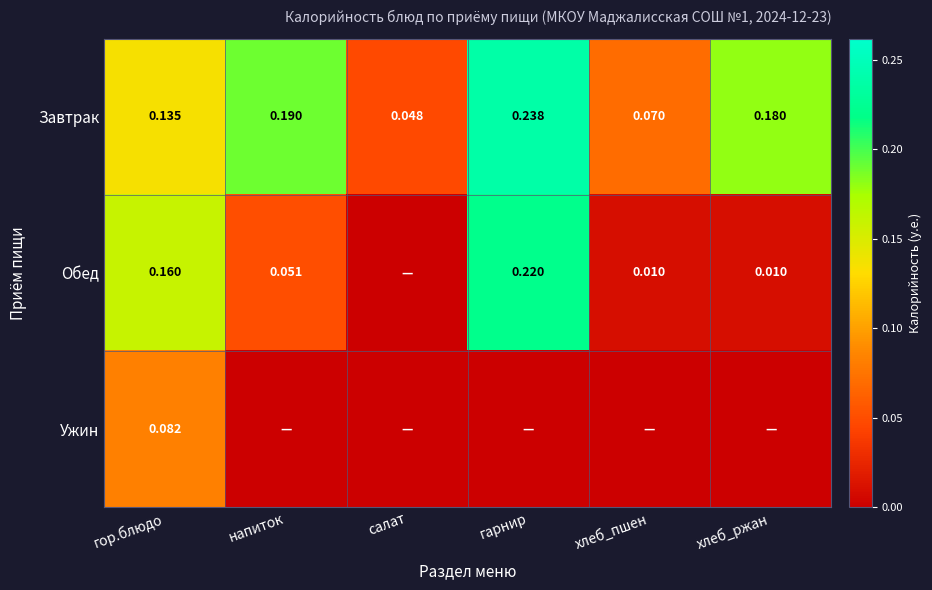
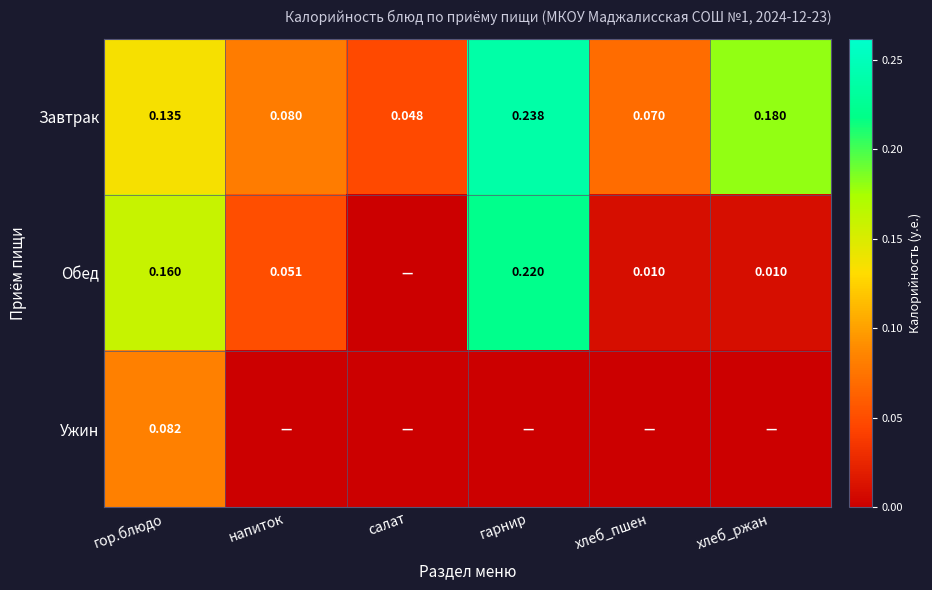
Завтрак, напиток: 0.190 -> 0.080
